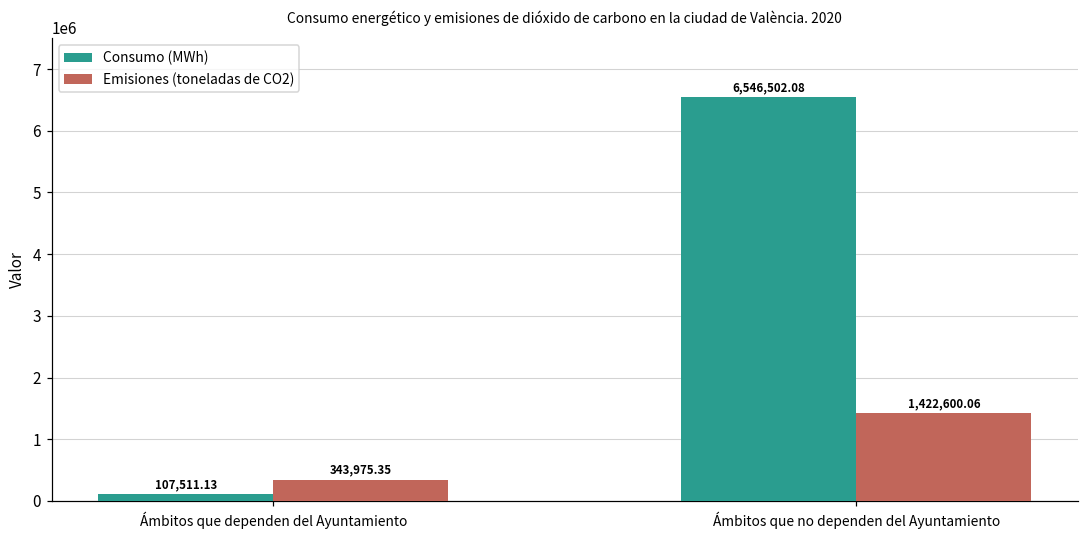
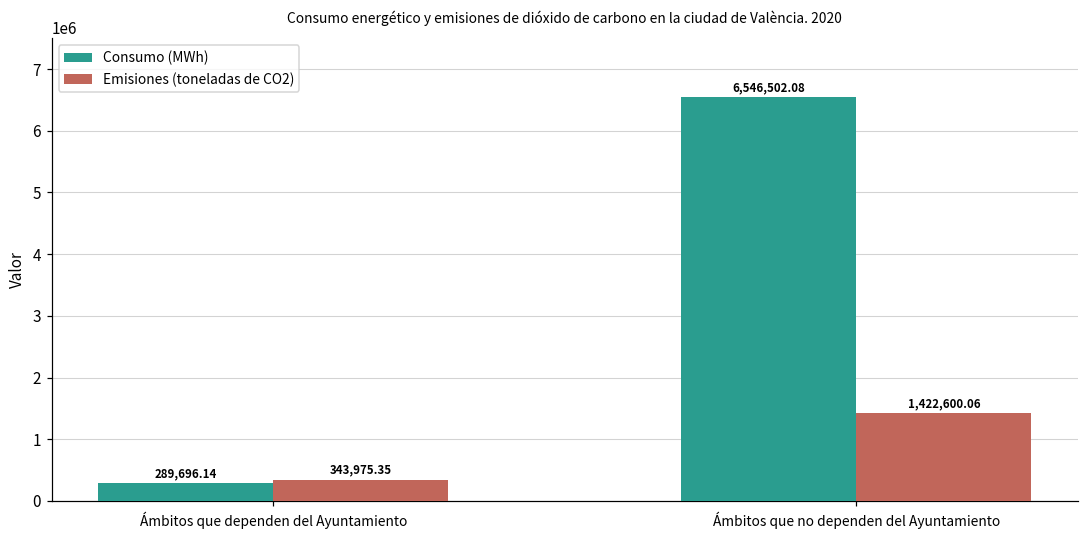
Consumo (MWh), Ámbitos que dependen del Ayuntamiento: 107,511.13 -> 289,696.14
